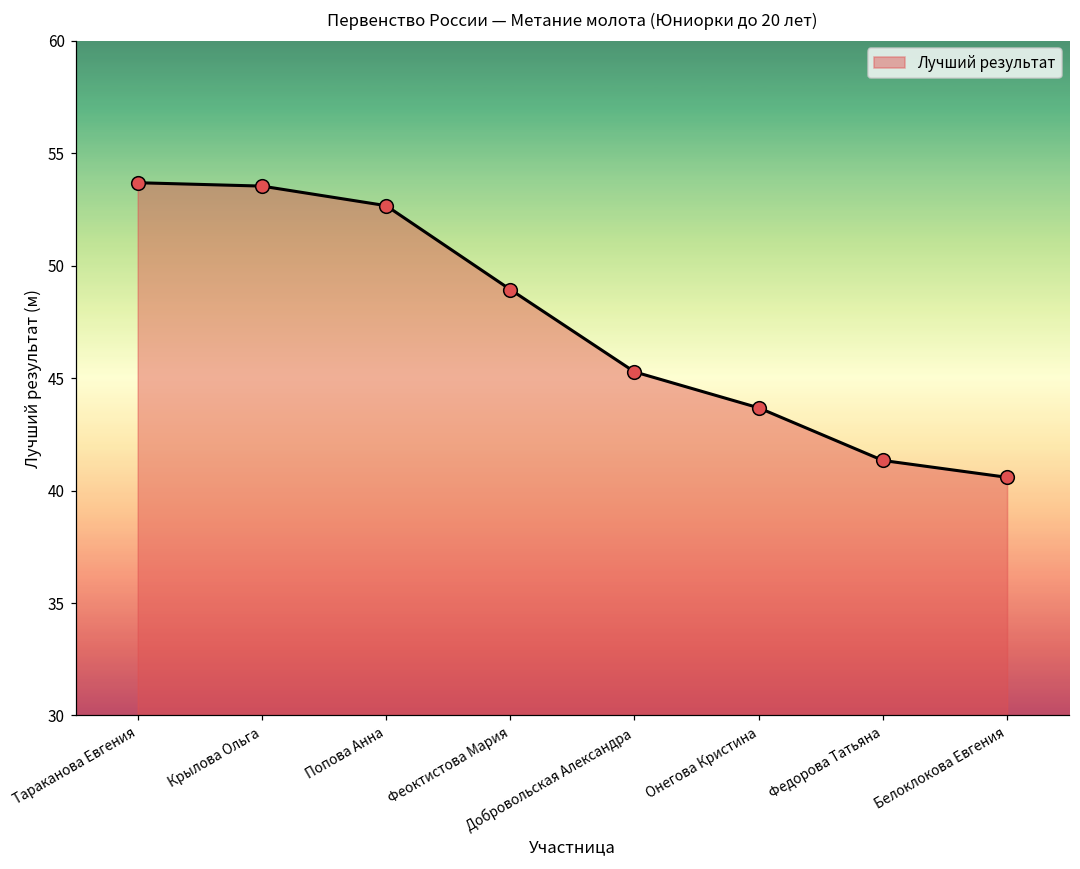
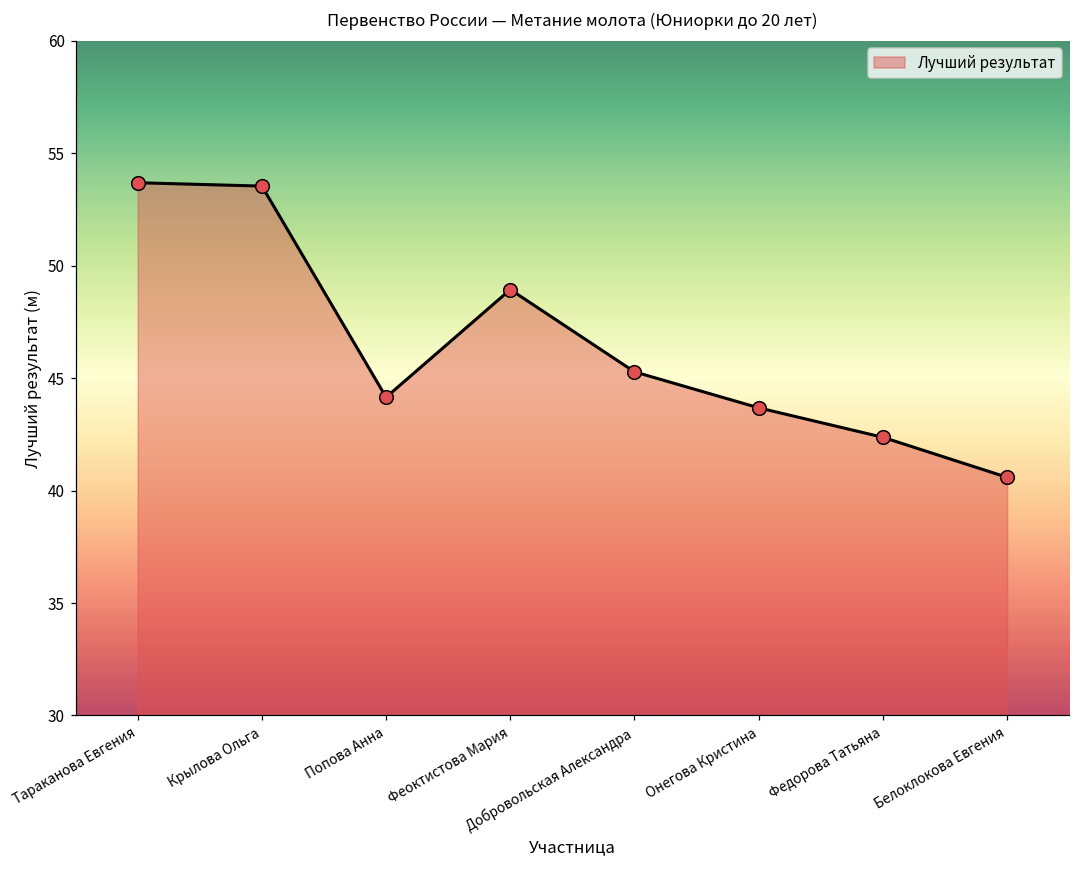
Попова Анна: 52.7 -> 44.2
Федорова Татьяна: 41.3 -> 42.4
